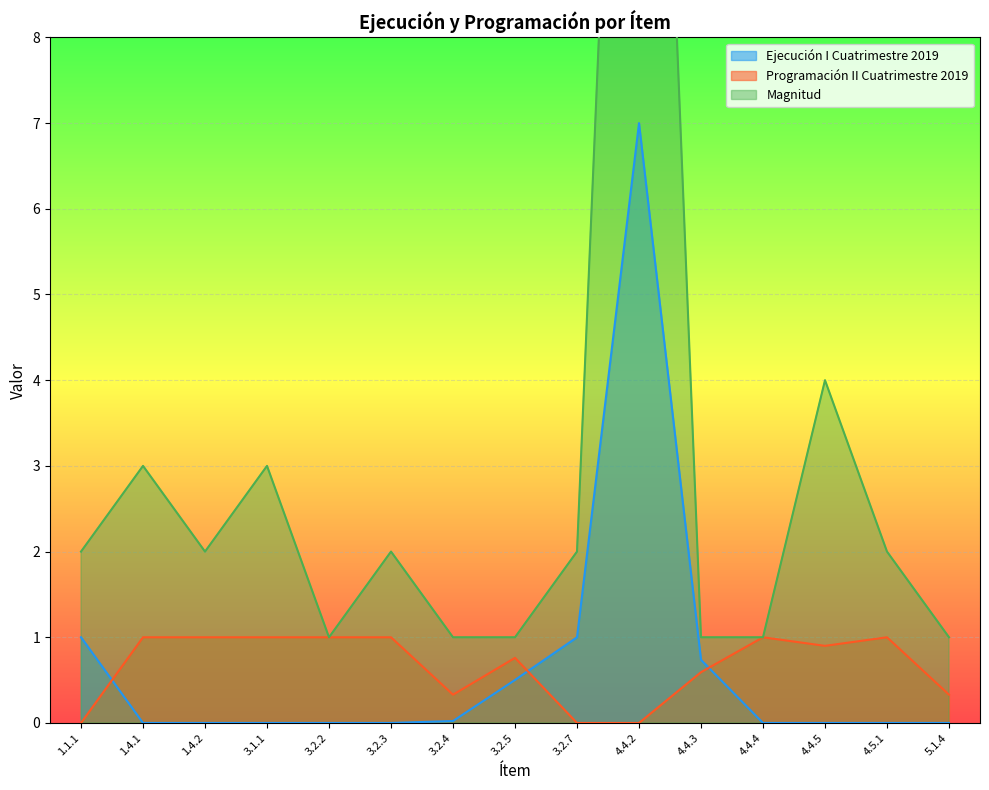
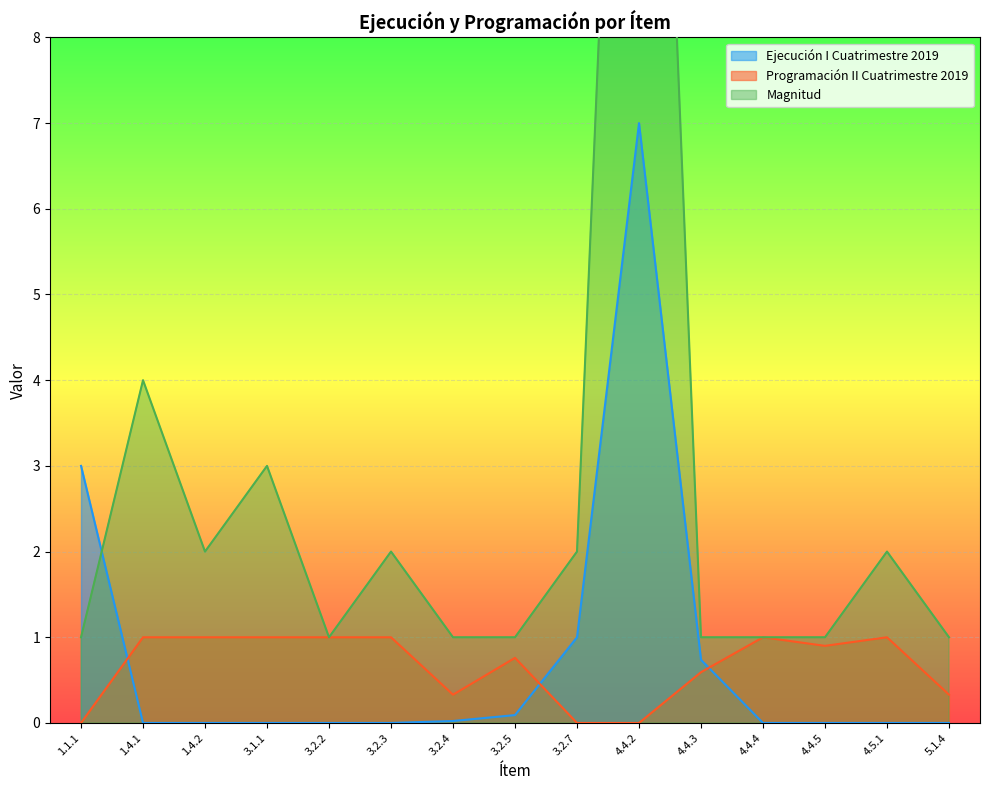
Ejecución I Cuatrimestre 2019, 1.1.1: 1 -> 3
Magnitud, 1.1.1: 2 -> 1
Magnitud, 1.4.1: 3 -> 4
Ejecución I Cuatrimestre 2019, 3.2.5: 0.5 -> 0.1
Magnitud, 4.4.5: 4 -> 1
